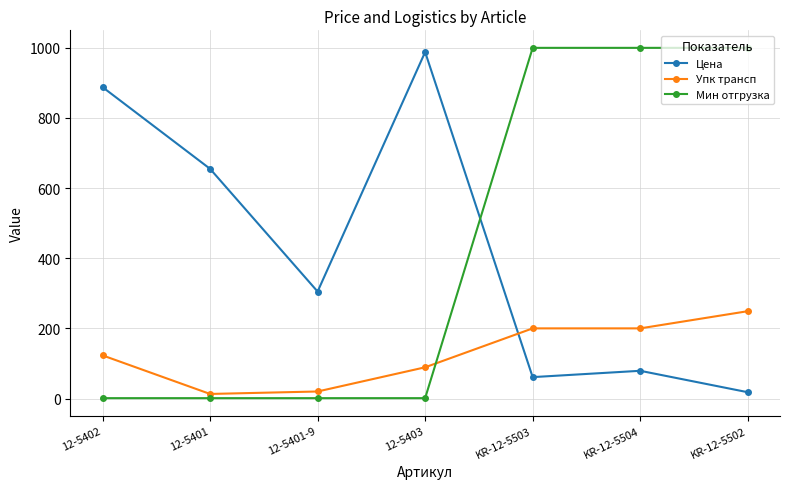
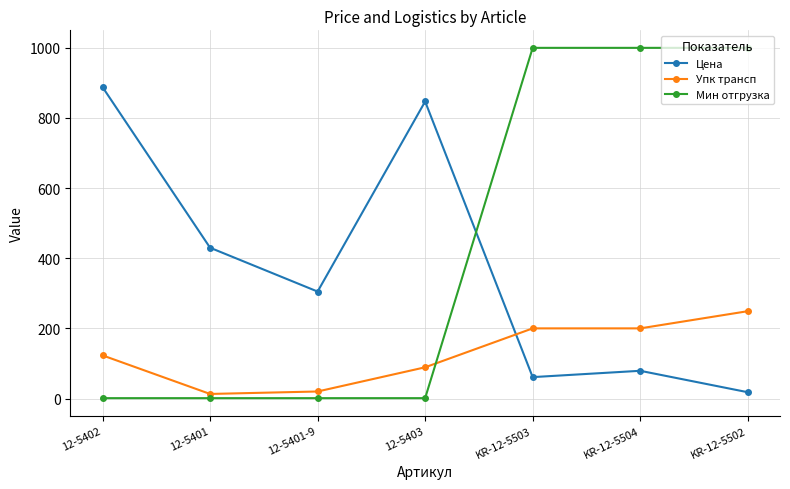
Цена, 12-5401: 660 -> 430
Цена, 12-5403: 990 -> 850
